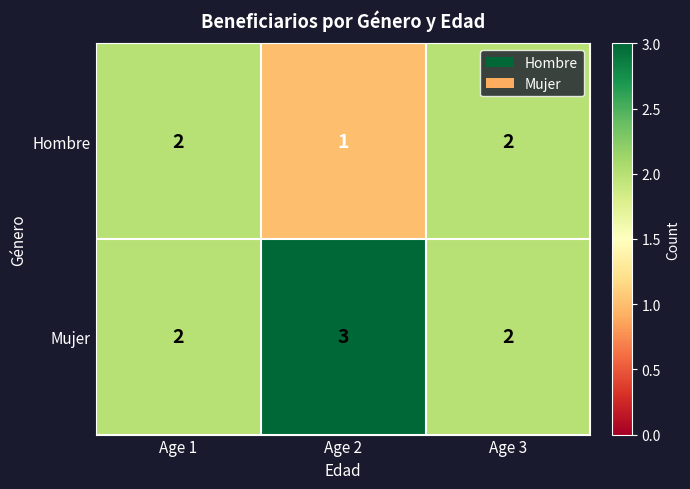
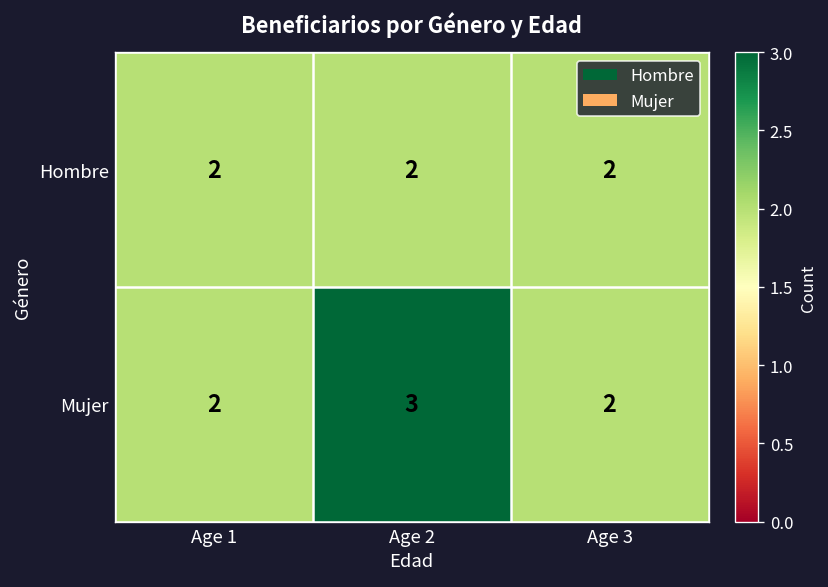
Hombre, Age 2: 1 -> 2
